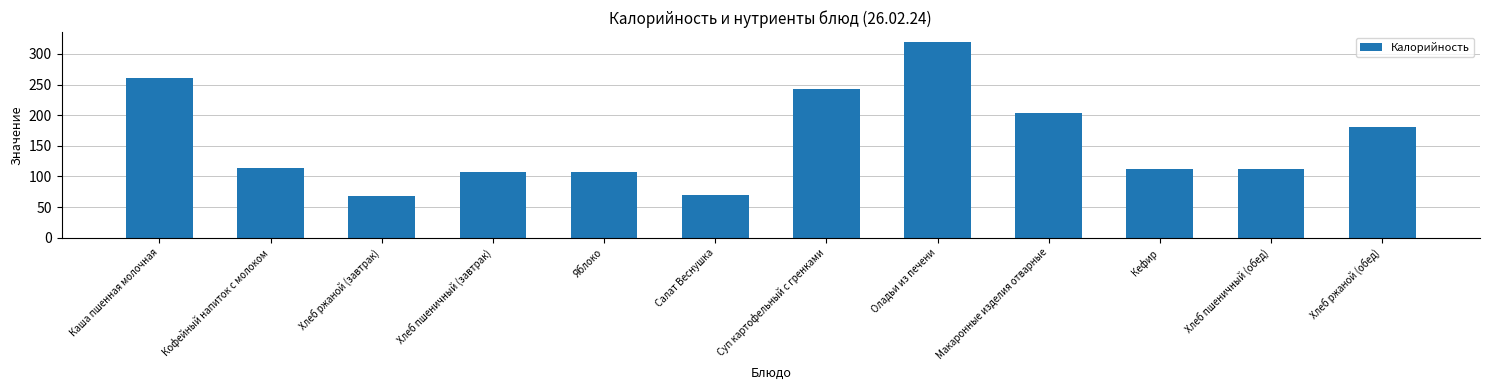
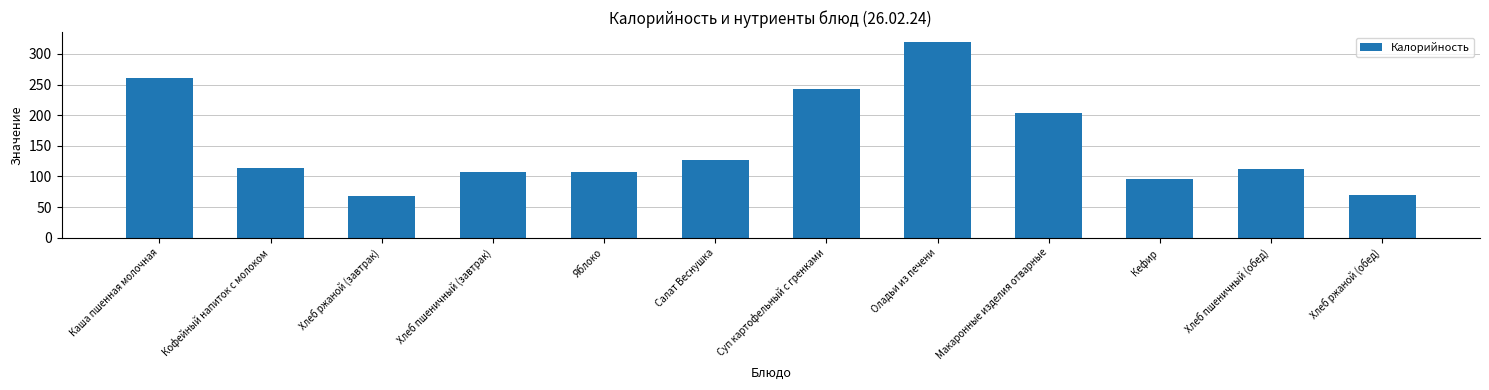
Салат Веснушка: 70 -> 130
Кефир: 110 -> 100
Хлеб ржаной (обед): 180 -> 70
